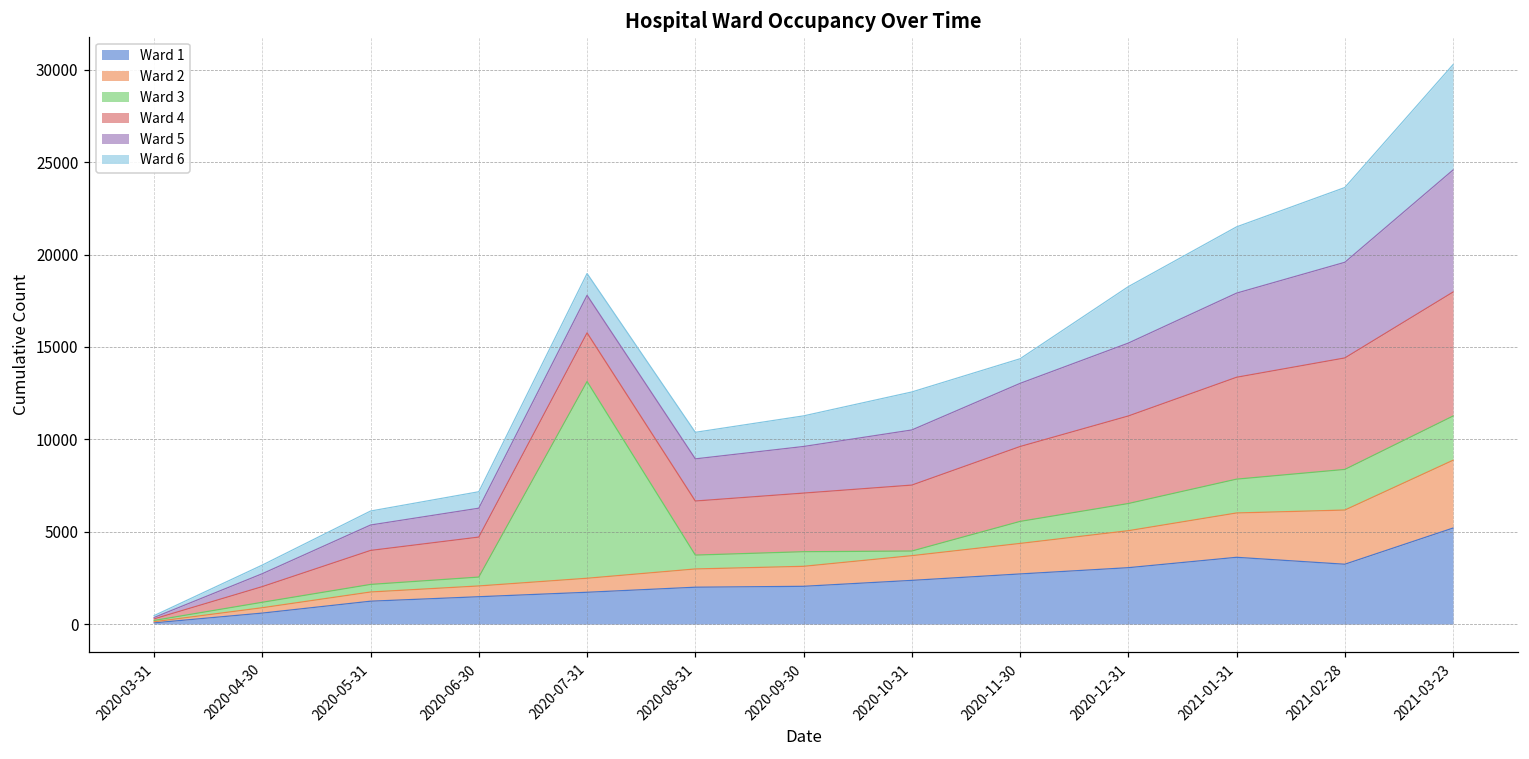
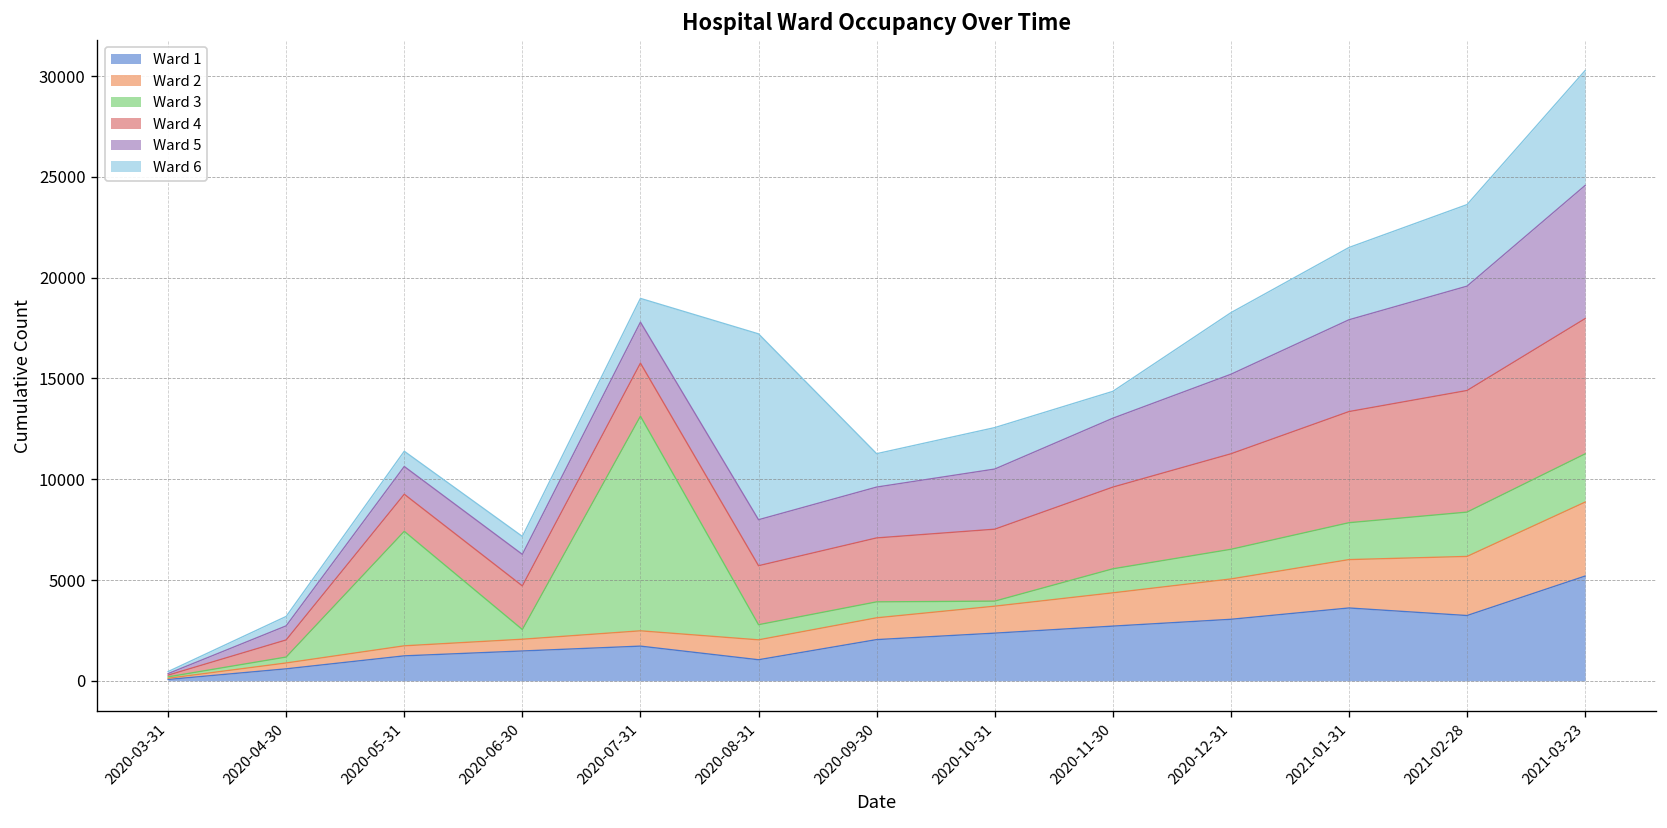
Ward 3, 2020-05-31: 400 -> 5700
Ward 1, 2020-08-31: 2000 -> 1000
Ward 6, 2020-08-31: 1400 -> 9200
